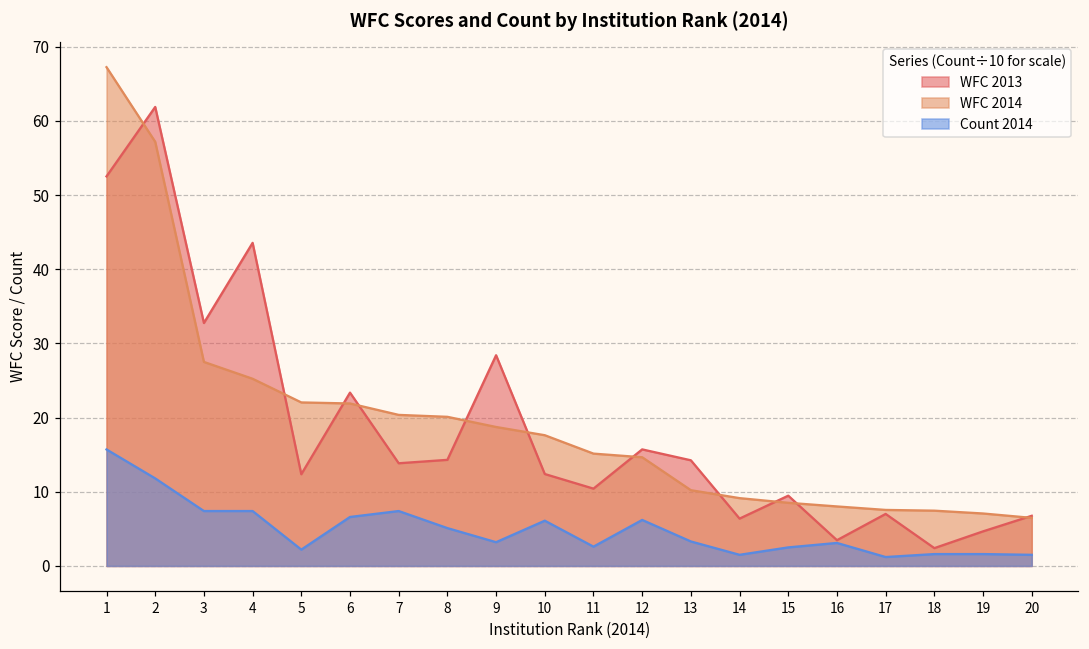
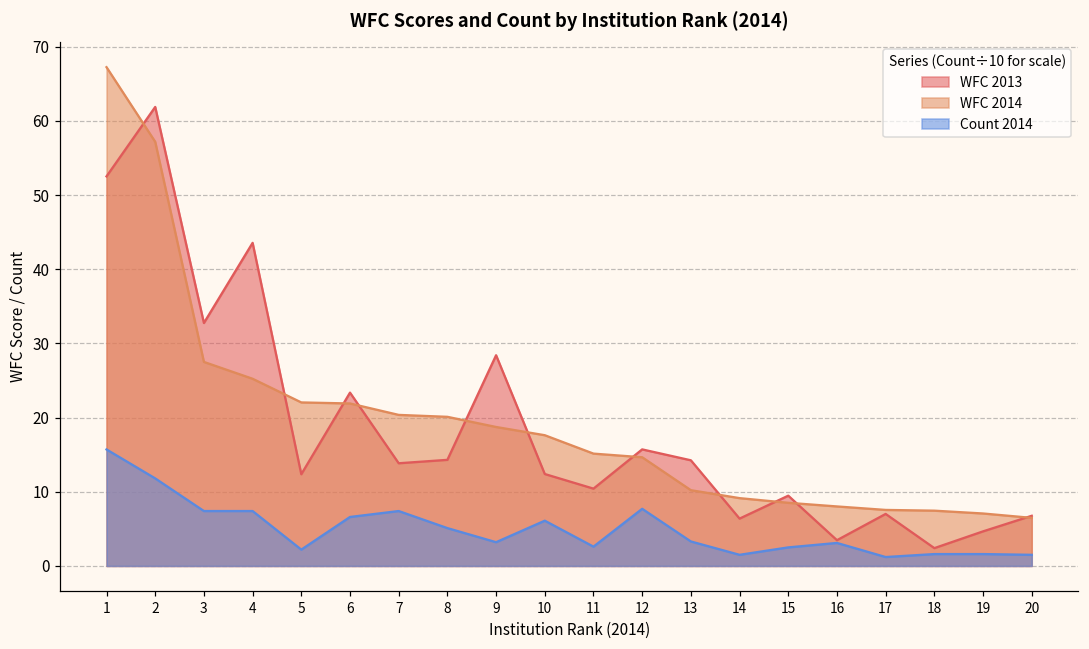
Count 2014, 12: 6 -> 8
